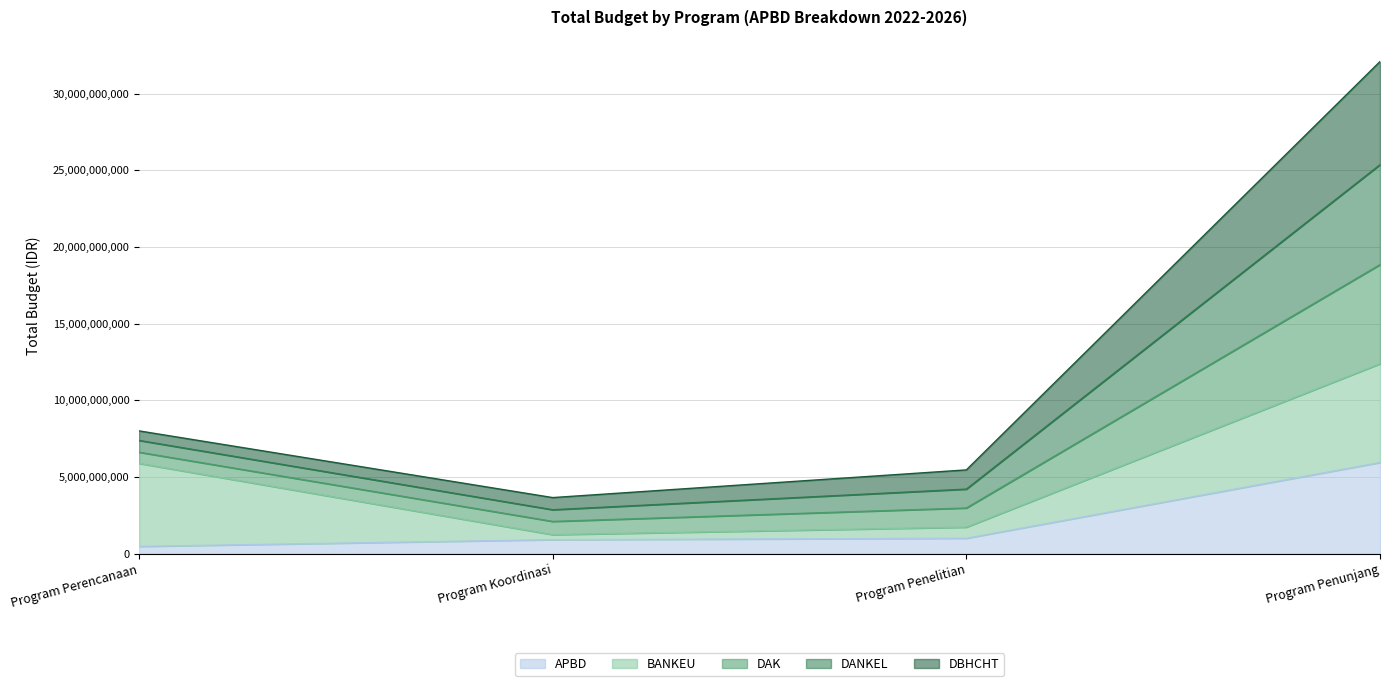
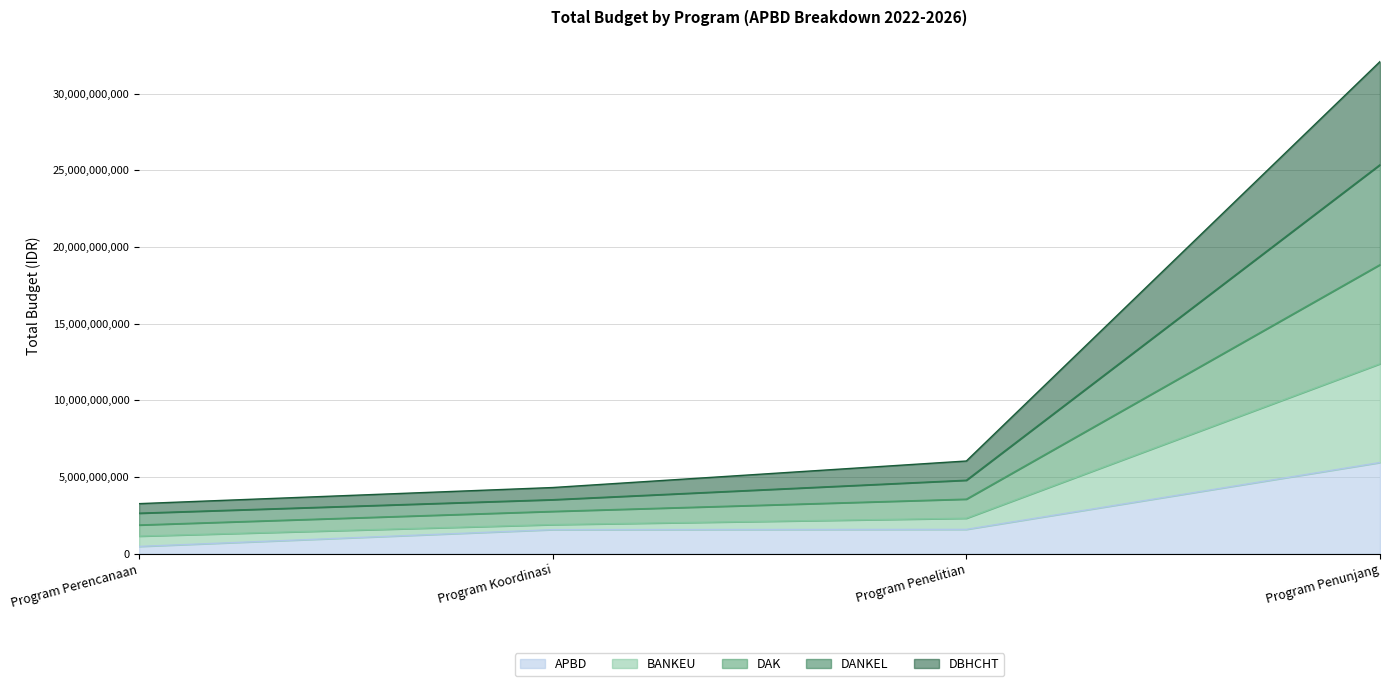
BANKEU, Program Perencanaan: 5,400,000,000 -> 700,000,000
APBD, Program Koordinasi: 900,000,000 -> 1,600,000,000
APBD, Program Penelitian: 1,000,000,000 -> 1,600,000,000
